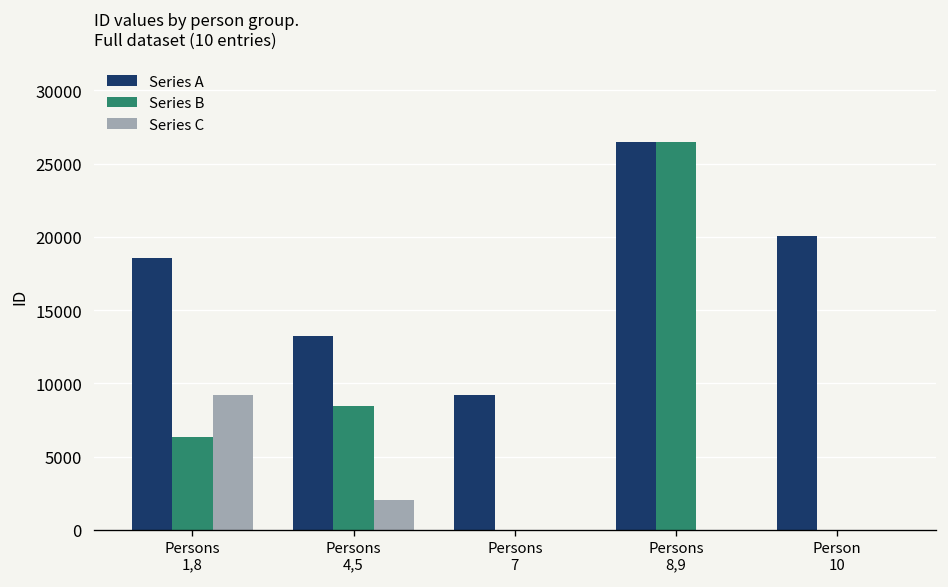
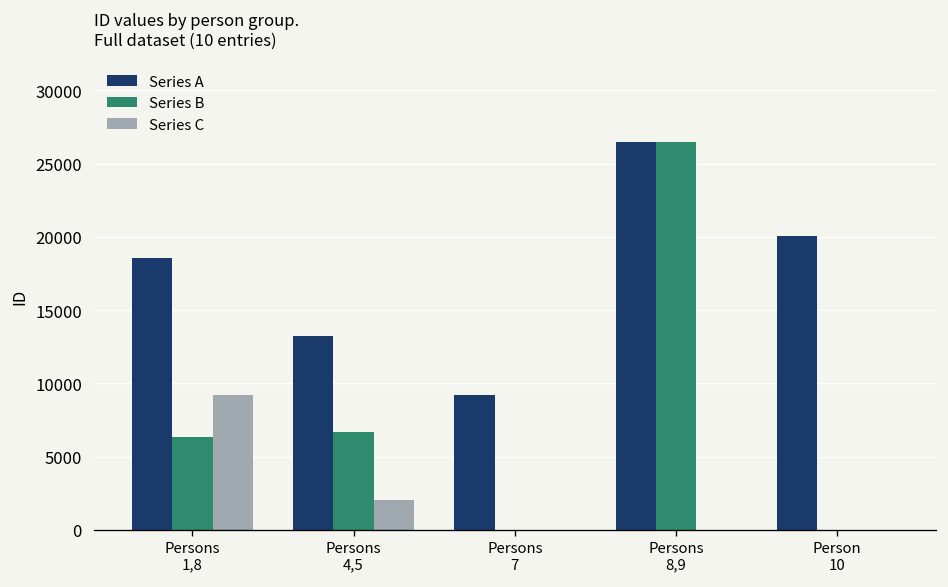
Series B, Persons 4,5: 8400 -> 6700
